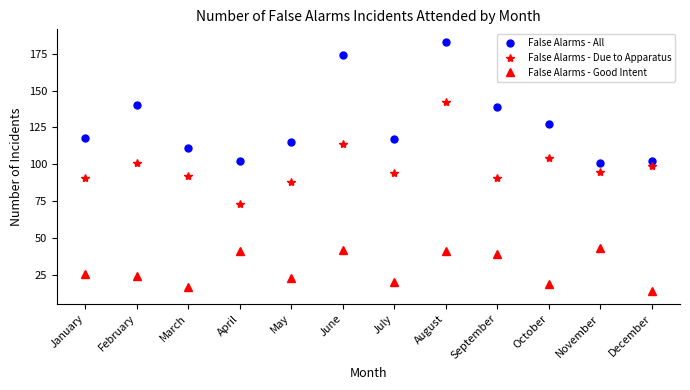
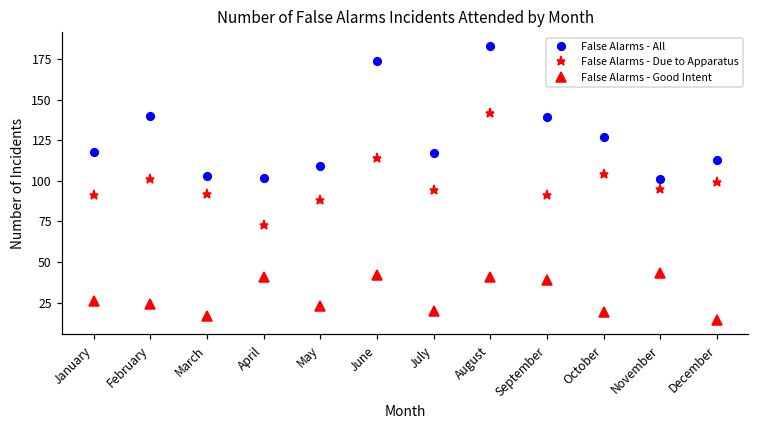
False Alarms - All, March: 111 -> 103
False Alarms - All, May: 115 -> 109
False Alarms - All, December: 102 -> 113
